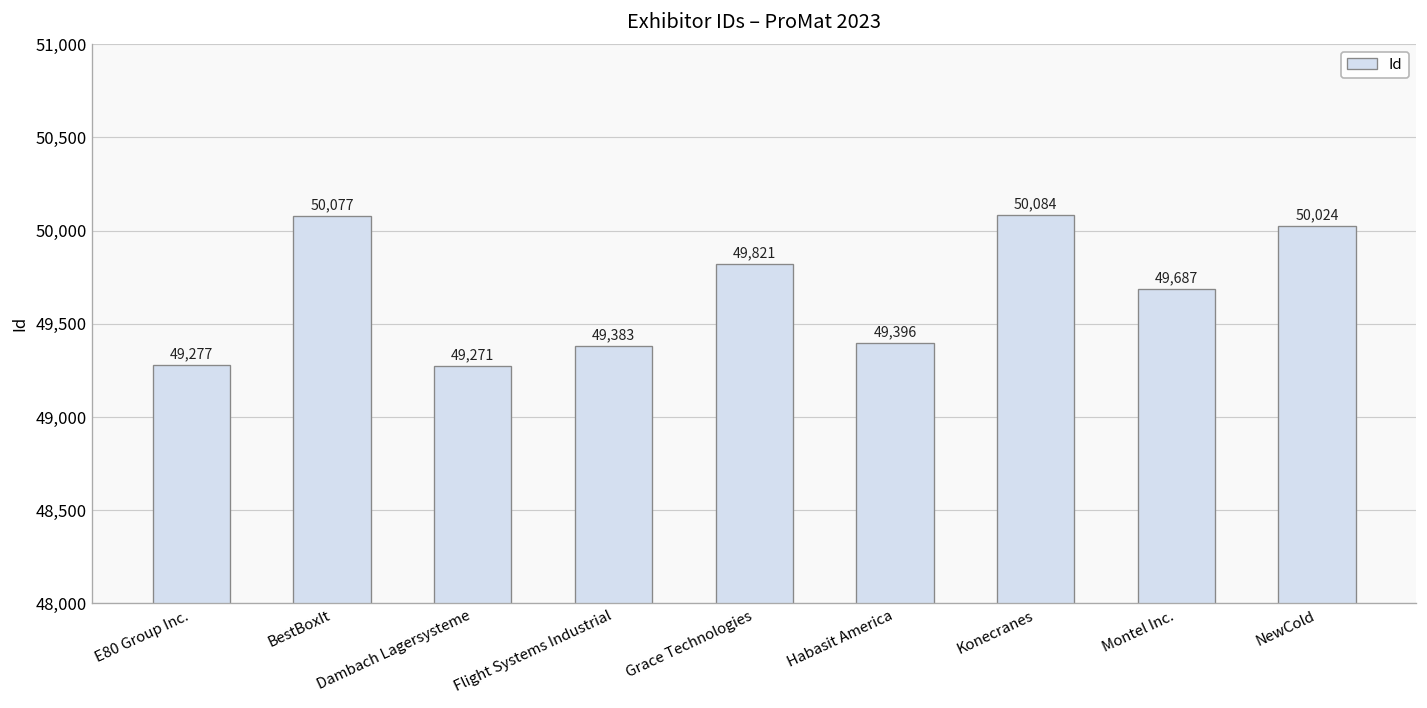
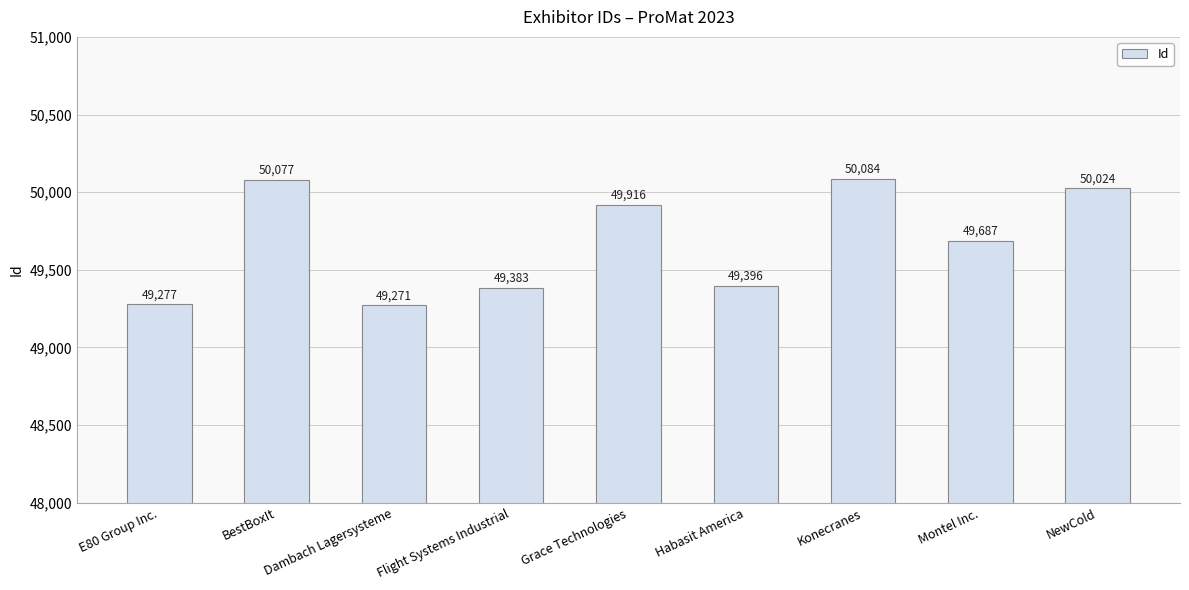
Grace Technologies: 49,821 -> 49,916
